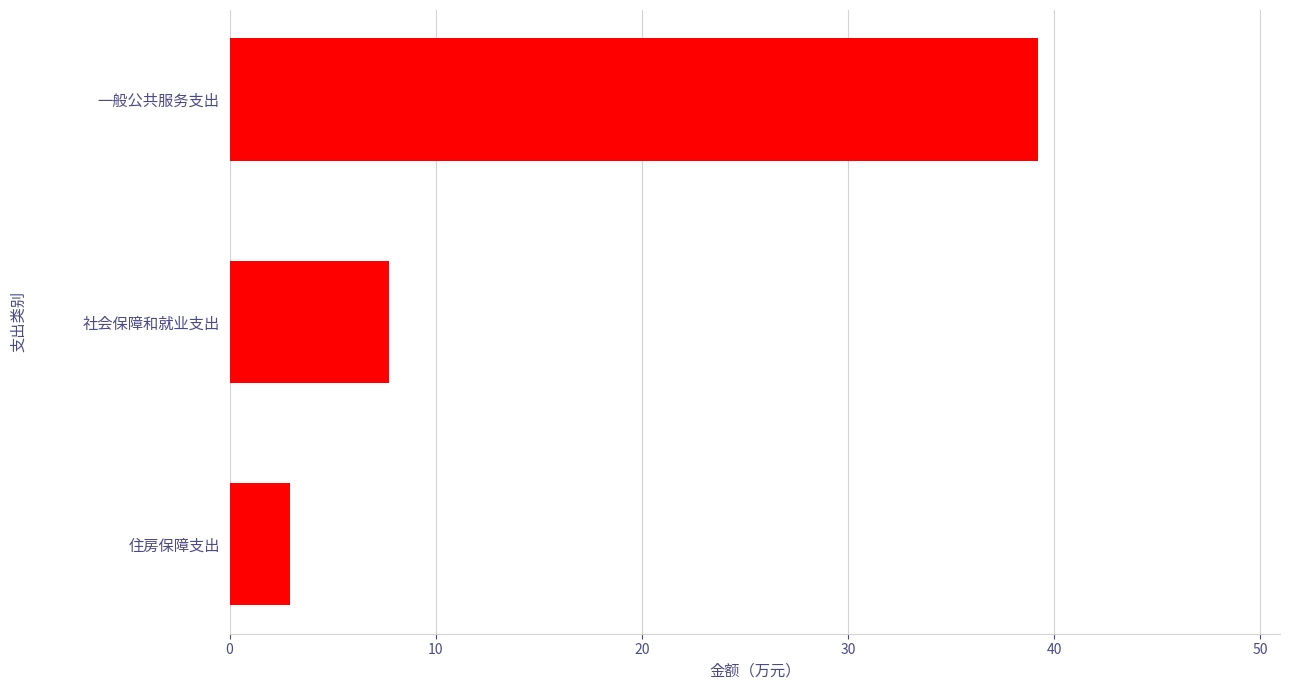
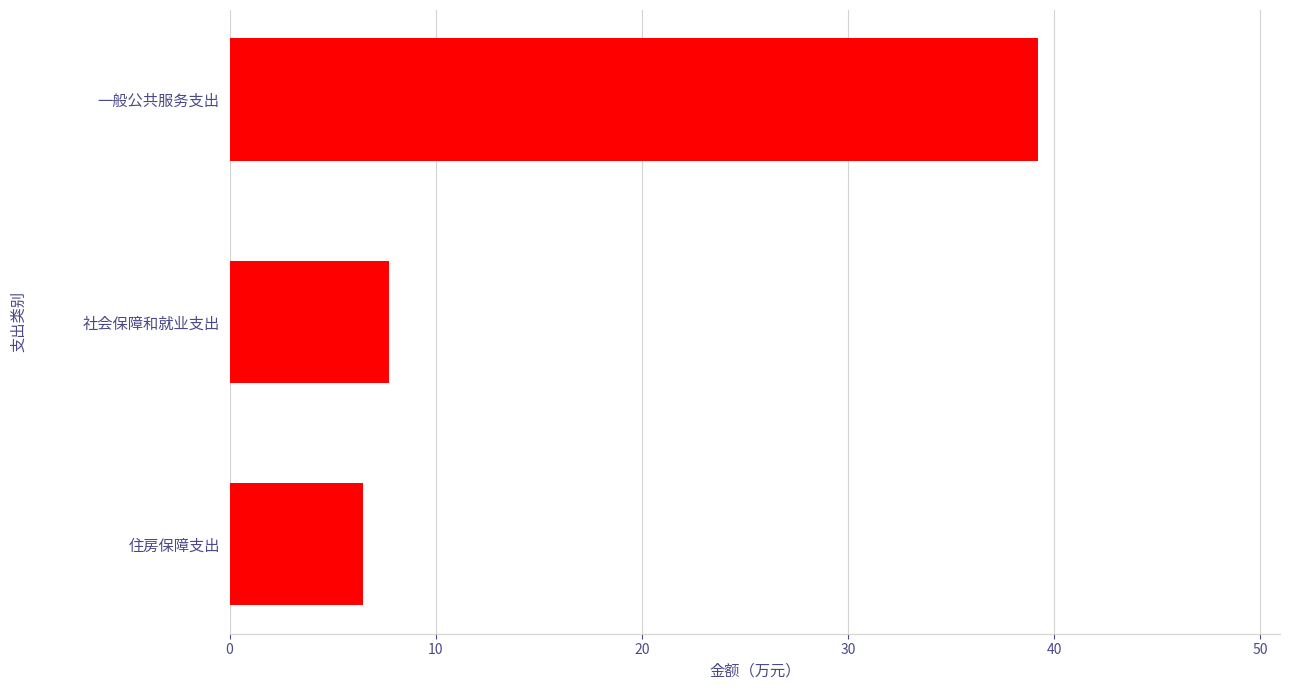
住房保障支出: 2.9 -> 6.5
